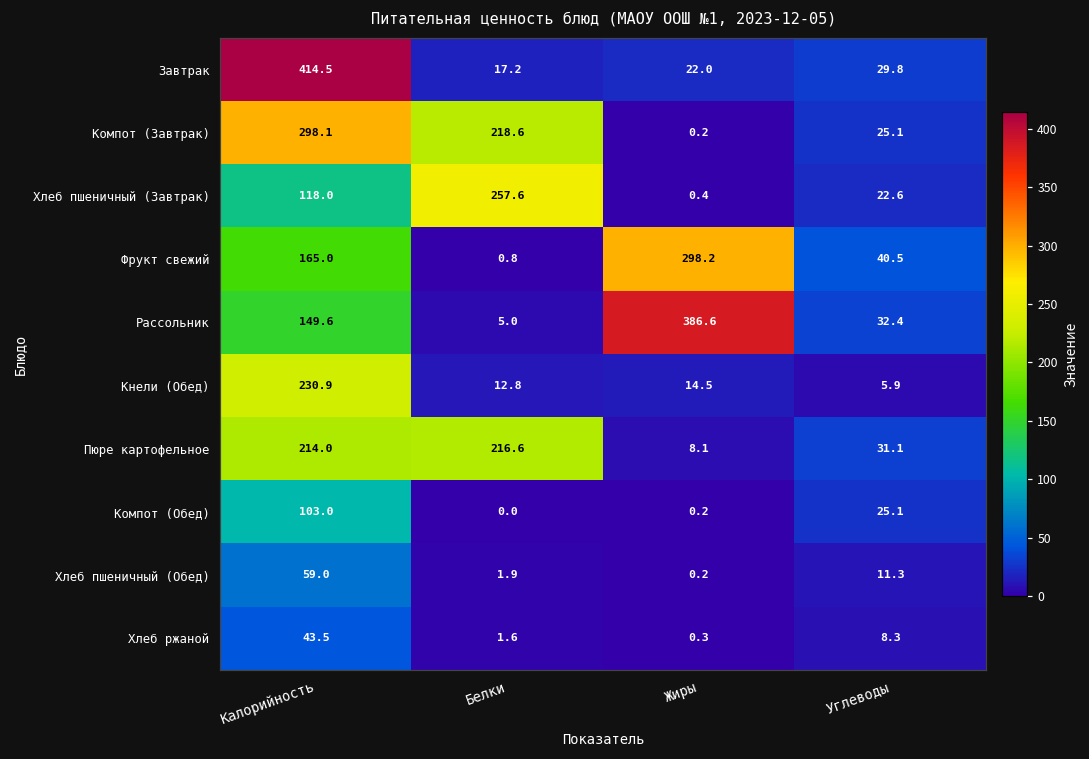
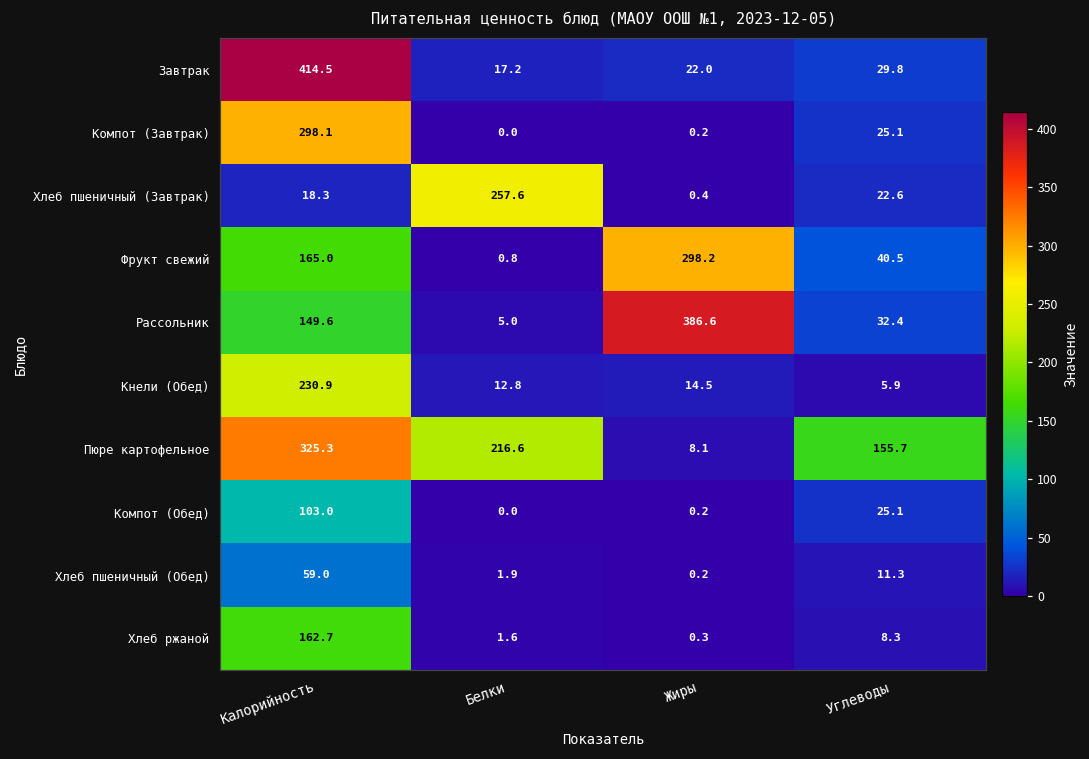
Компот (Завтрак), Белки: 218.6 -> 0.0
Хлеб пшеничный (Завтрак), Калорийность: 118.0 -> 18.3
Пюре картофельное, Калорийность: 214.0 -> 325.3
Пюре картофельное, Углеводы: 31.1 -> 155.7
Хлеб ржаной, Калорийность: 43.5 -> 162.7
